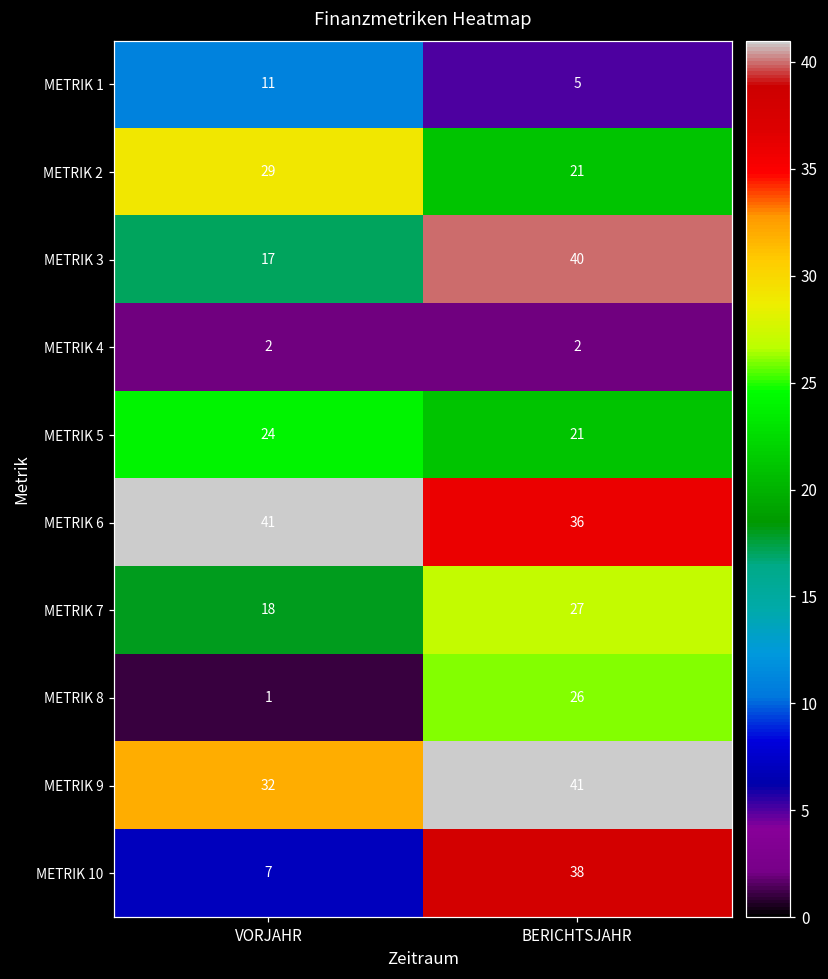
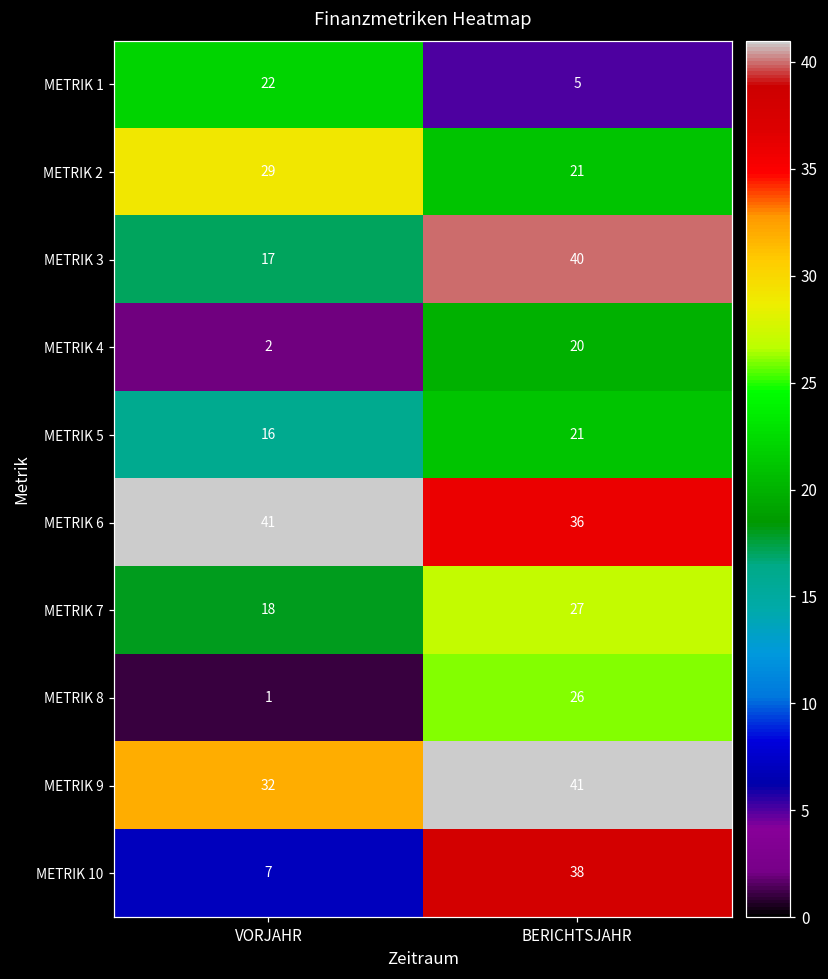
METRIK 1, VORJAHR: 11 -> 22
METRIK 4, BERICHTSJAHR: 2 -> 20
METRIK 5, VORJAHR: 24 -> 16
